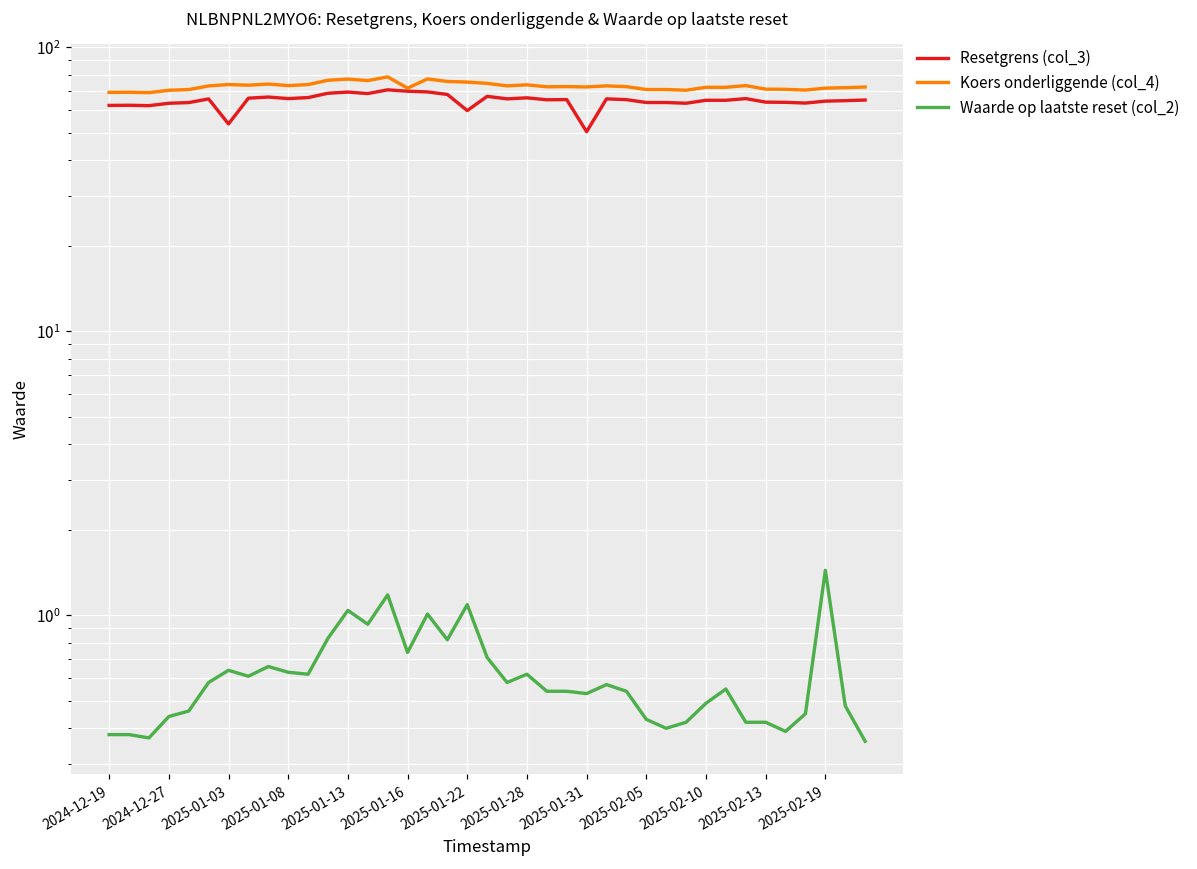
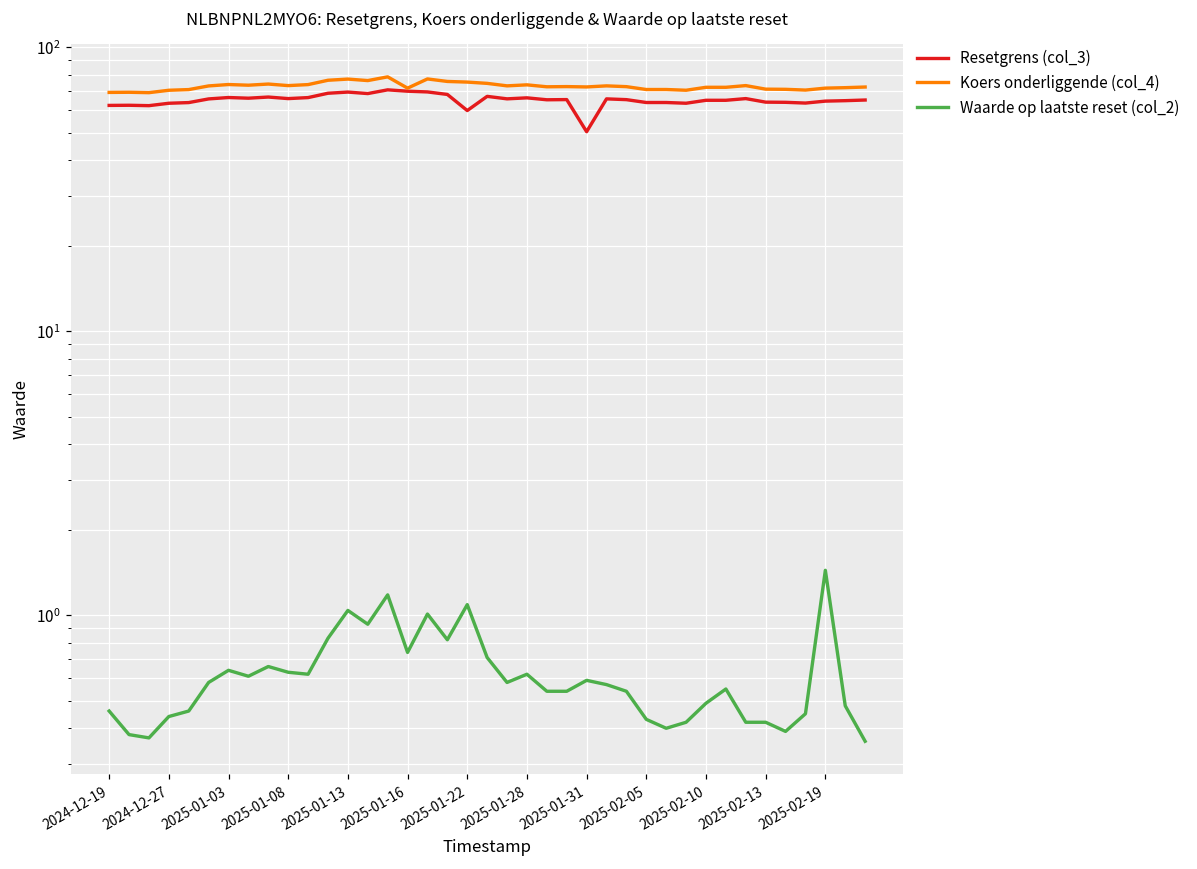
Waarde op laatste reset (col_2), 2024-12-19: 0.38 -> 0.46
Resetgrens (col_3), 2025-01-03: 54 -> 67
Waarde op laatste reset (col_2), 2025-01-31: 0.53 -> 0.59
